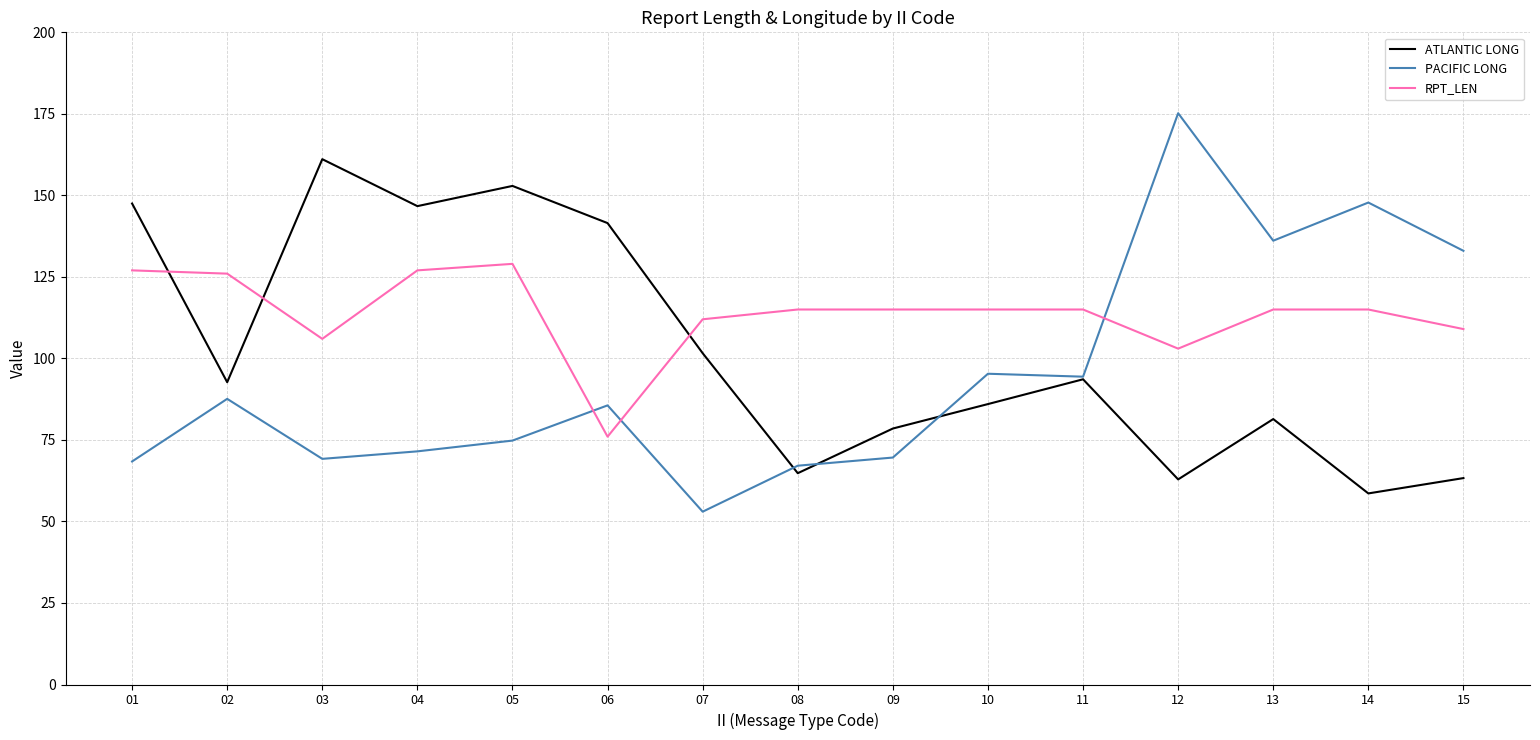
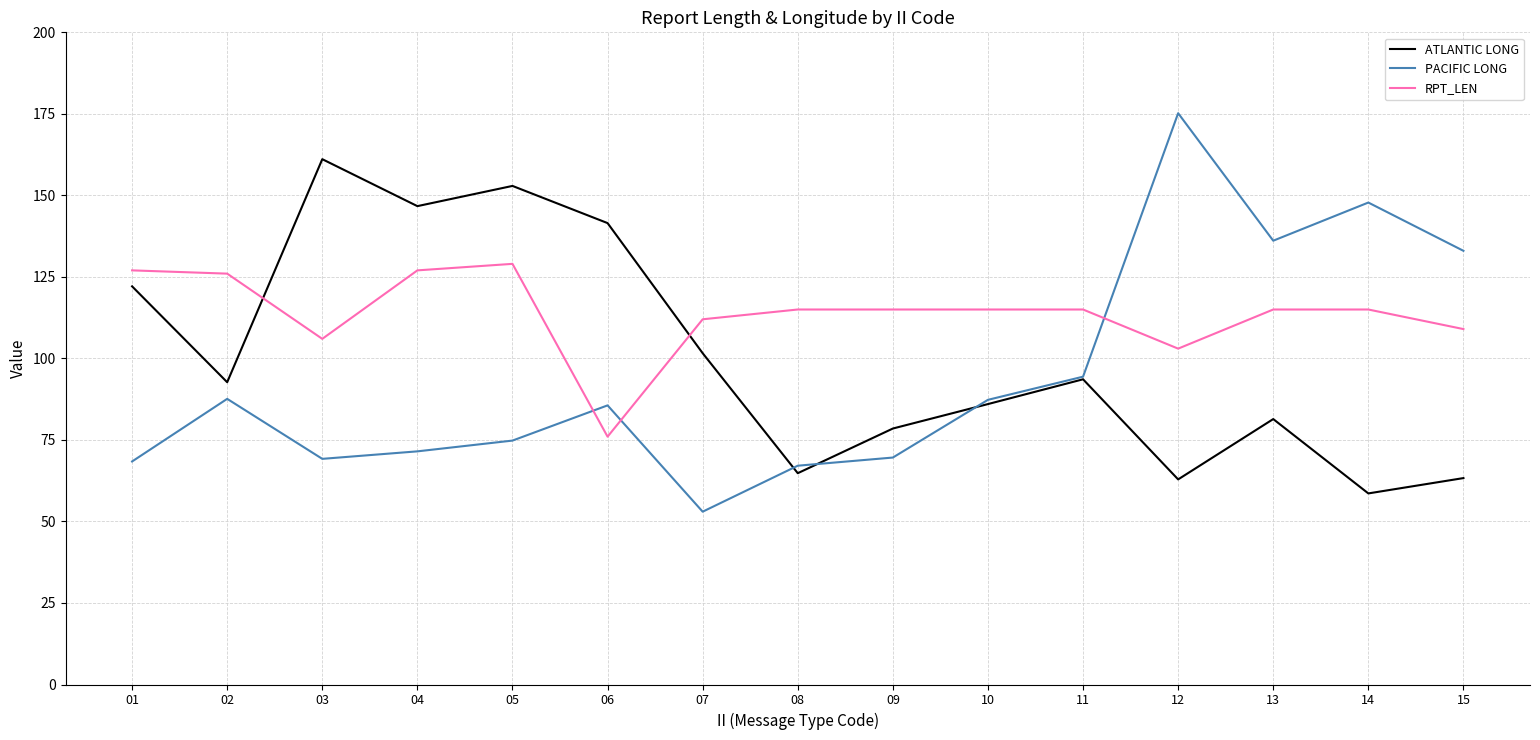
ATLANTIC LONG, 01: 148 -> 122
PACIFIC LONG, 10: 95 -> 87
